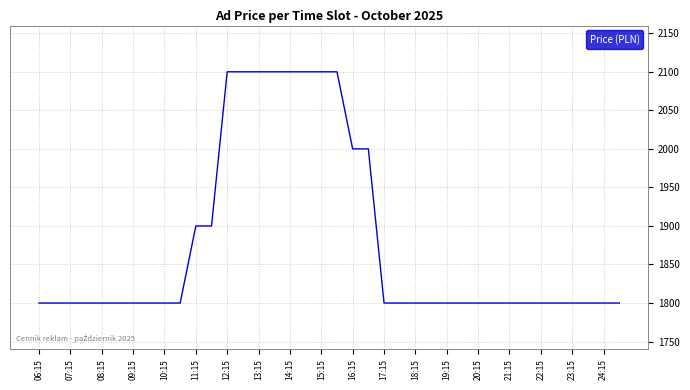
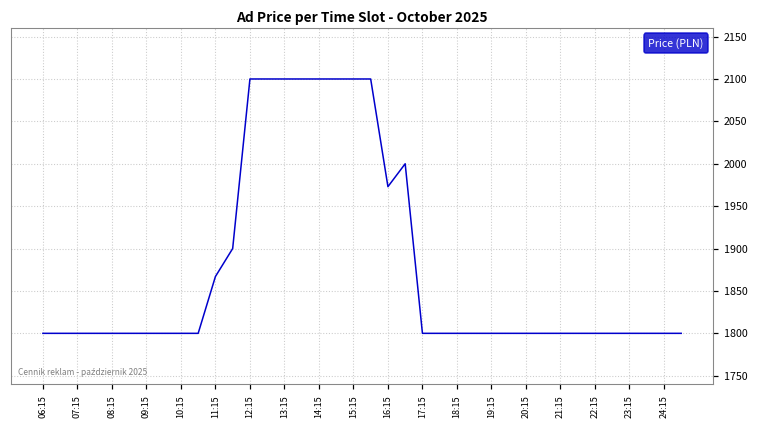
11:15: 1900 -> 1870
16:15: 2000 -> 1970
